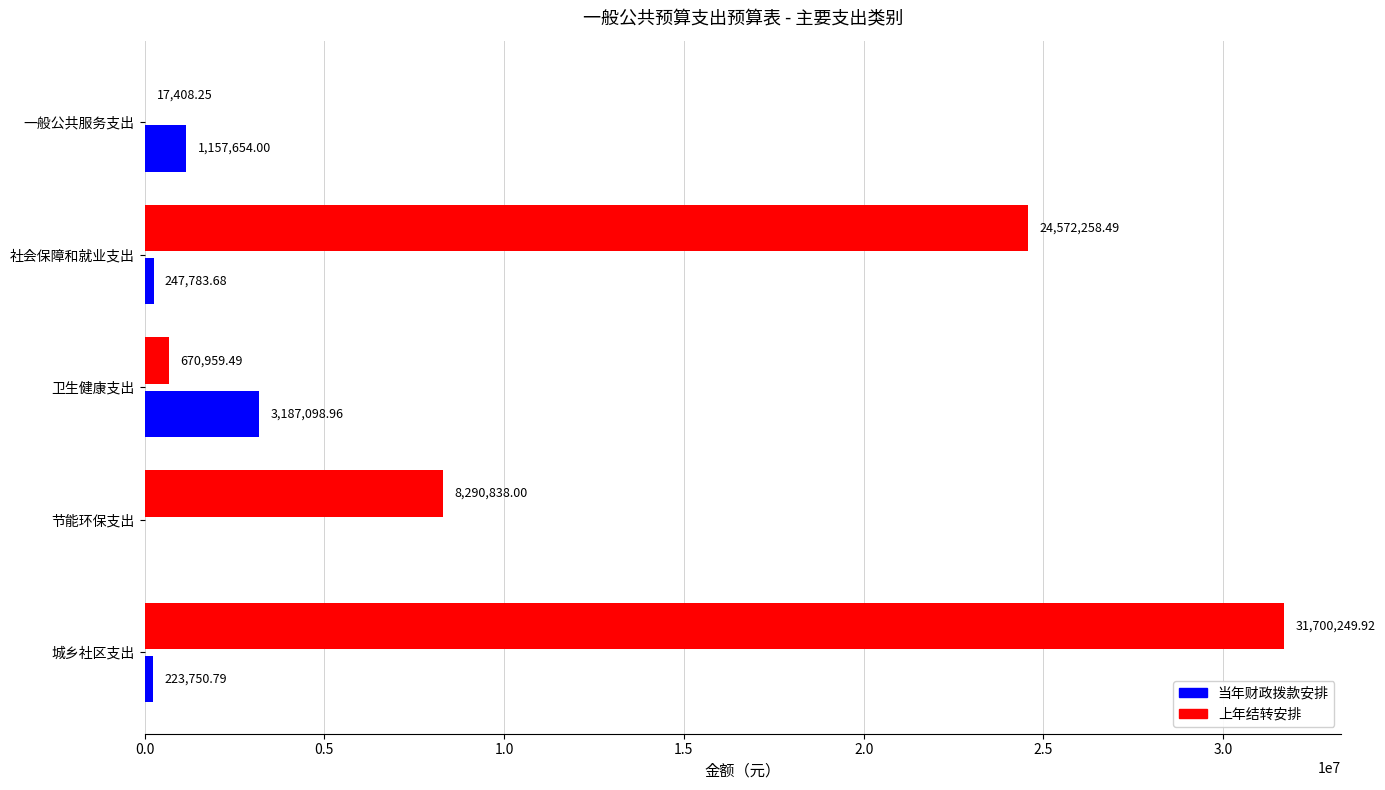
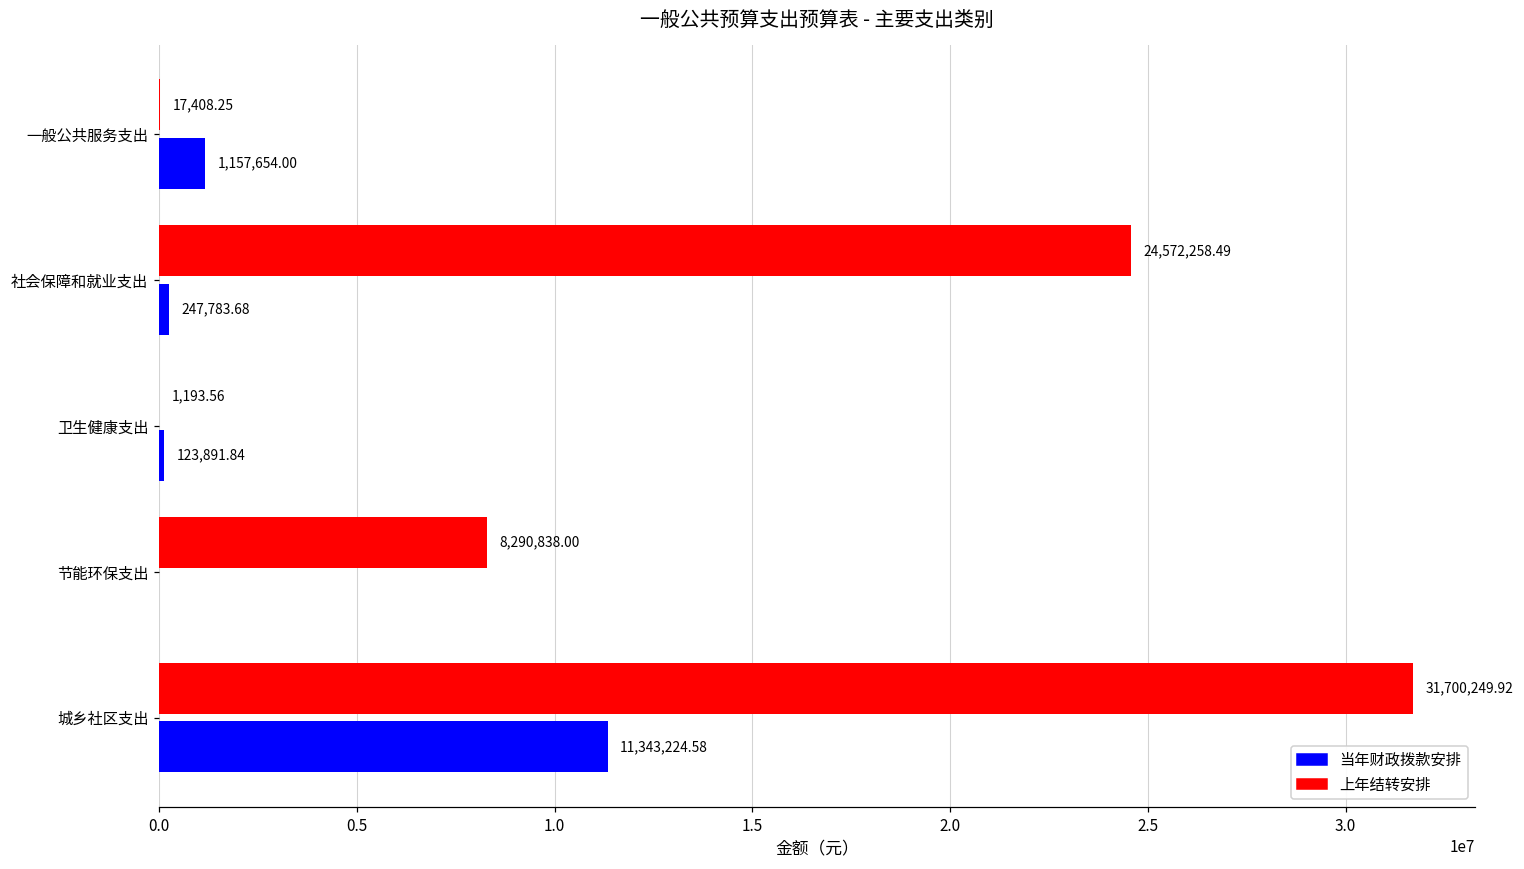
上年结转安排, 卫生健康支出: 670,959.49 -> 1,193.56
当年财政拨款安排, 卫生健康支出: 3,187,098.96 -> 123,891.84
当年财政拨款安排, 城乡社区支出: 223,750.79 -> 11,343,224.58
